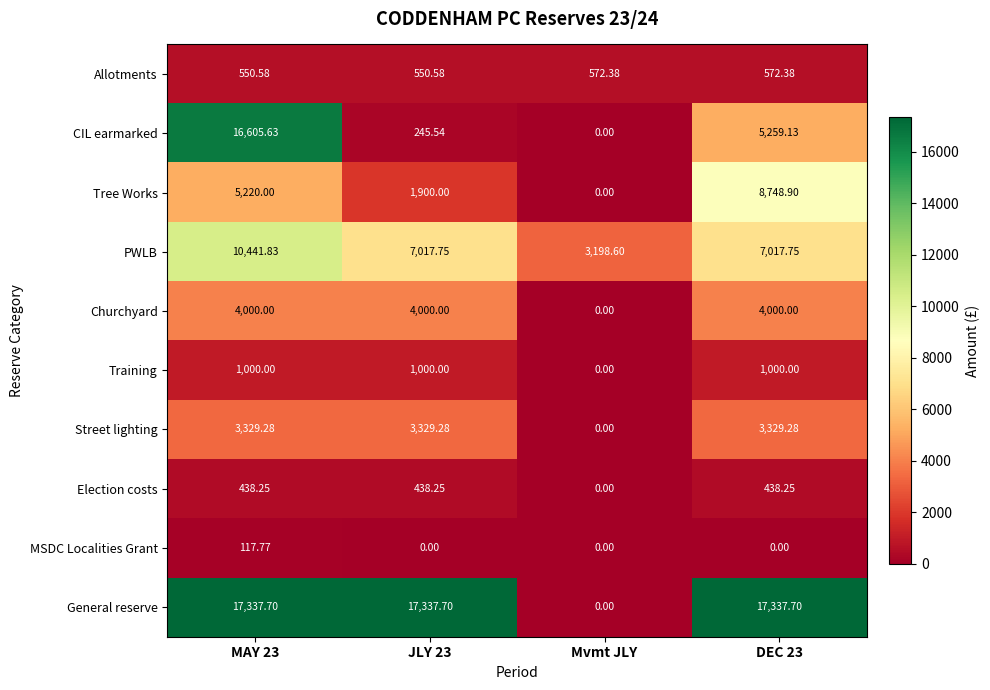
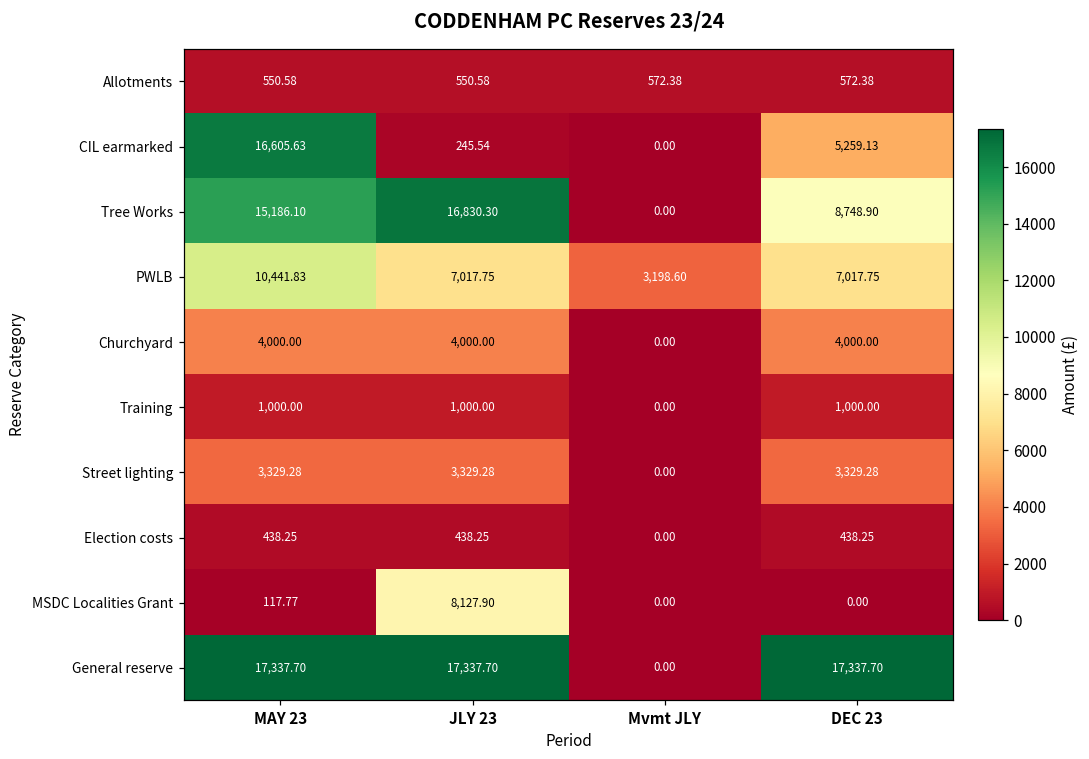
Tree Works, MAY 23: 5,220.00 -> 15,186.10
Tree Works, JLY 23: 1,900.00 -> 16,830.30
MSDC Localities Grant, JLY 23: 0.00 -> 8,127.90
